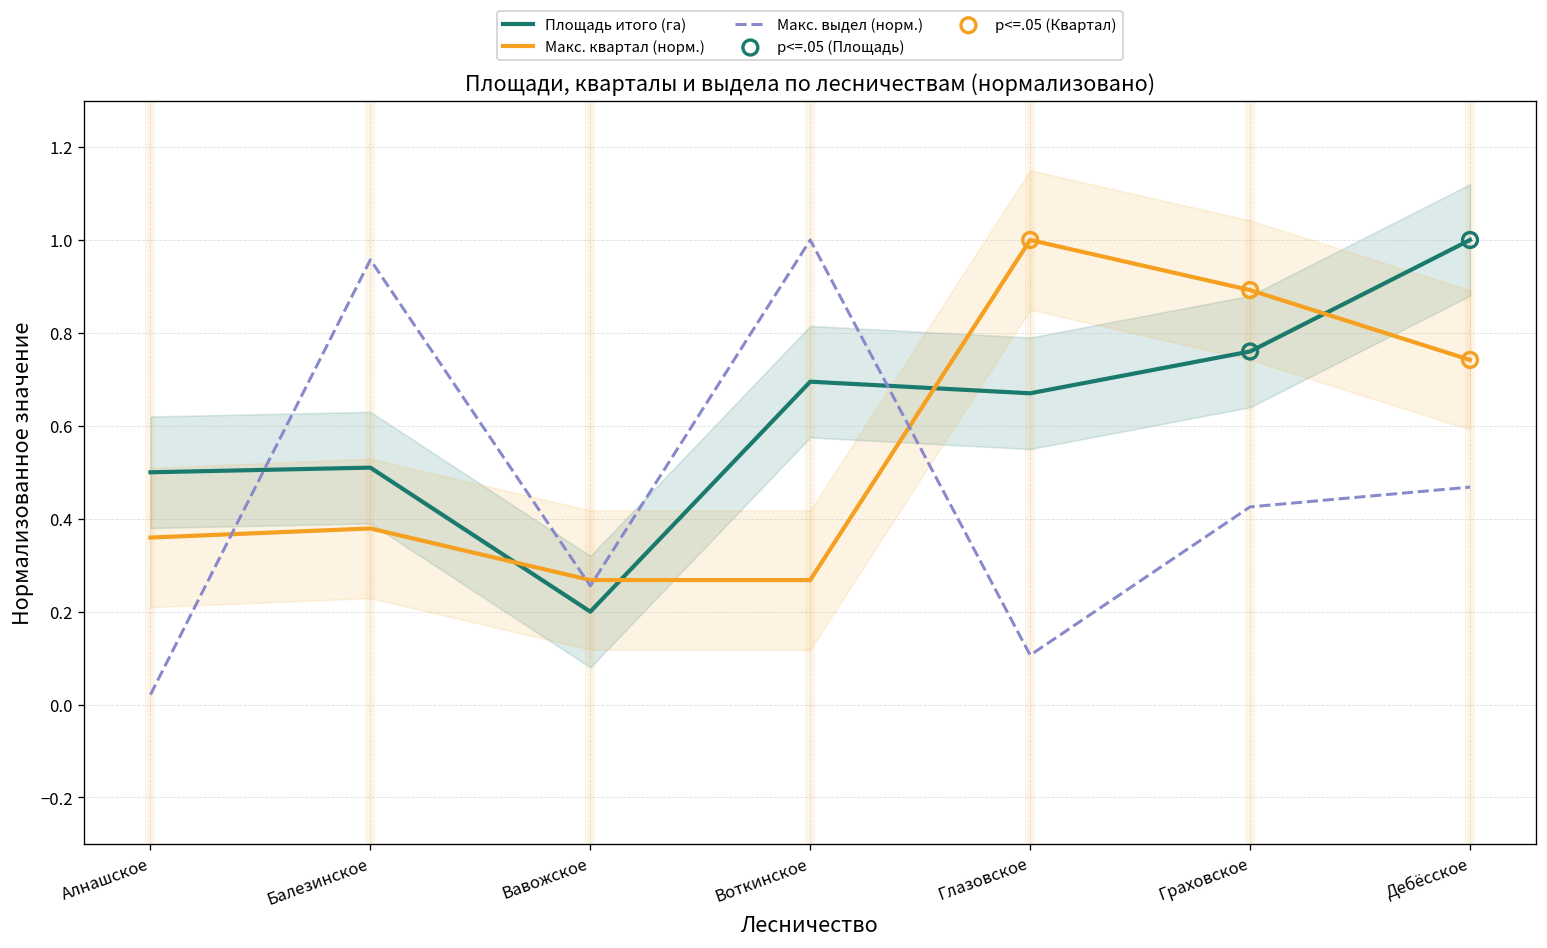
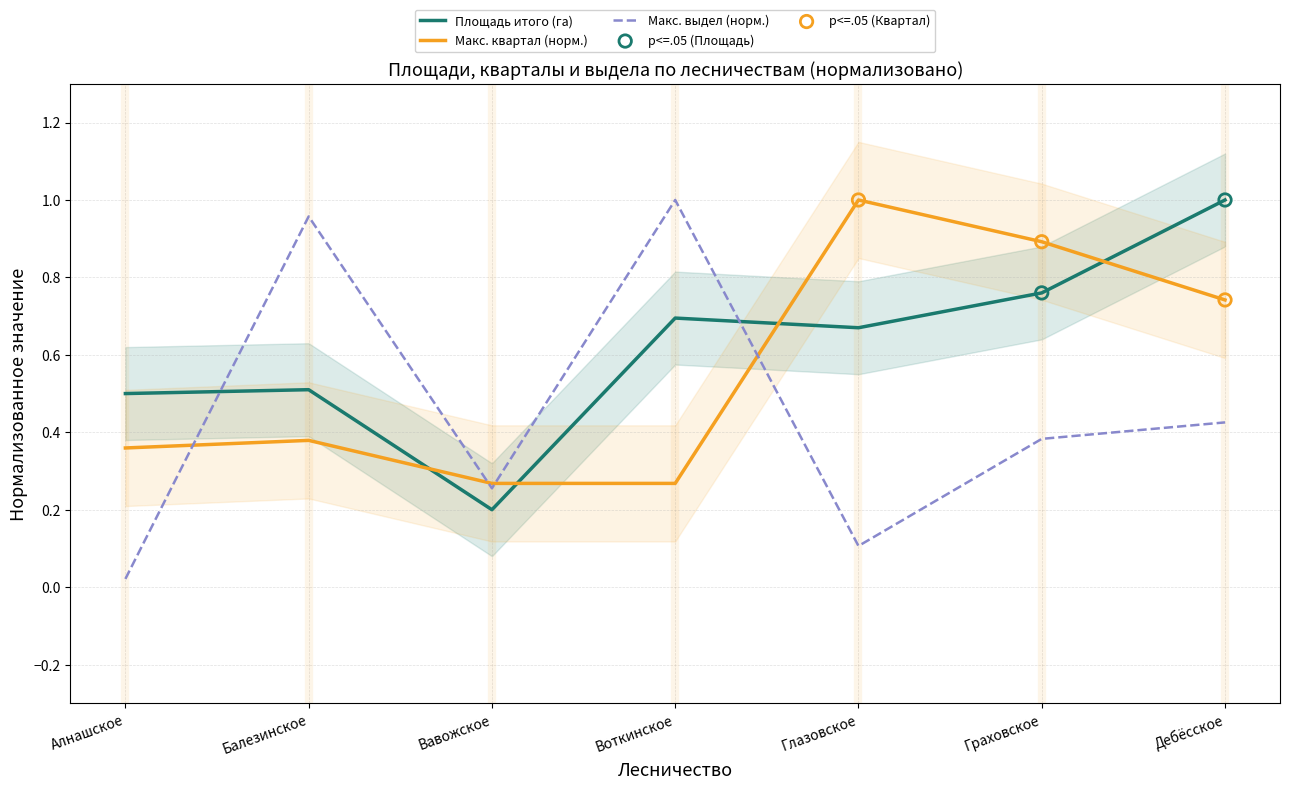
Макс. выдел (норм.), Граховское: 0.43 -> 0.38
Макс. выдел (норм.), Дебёсское: 0.47 -> 0.43
